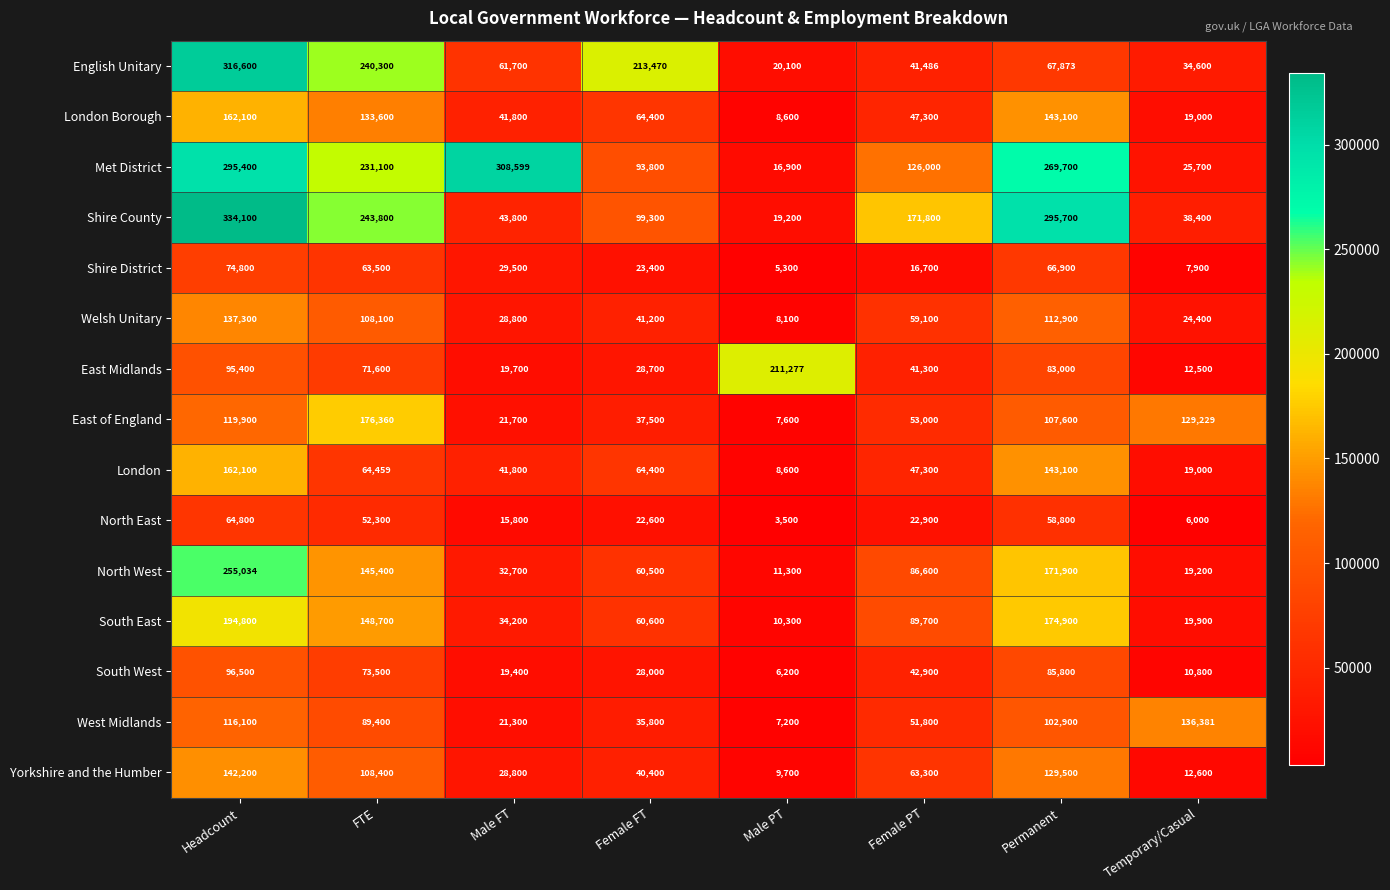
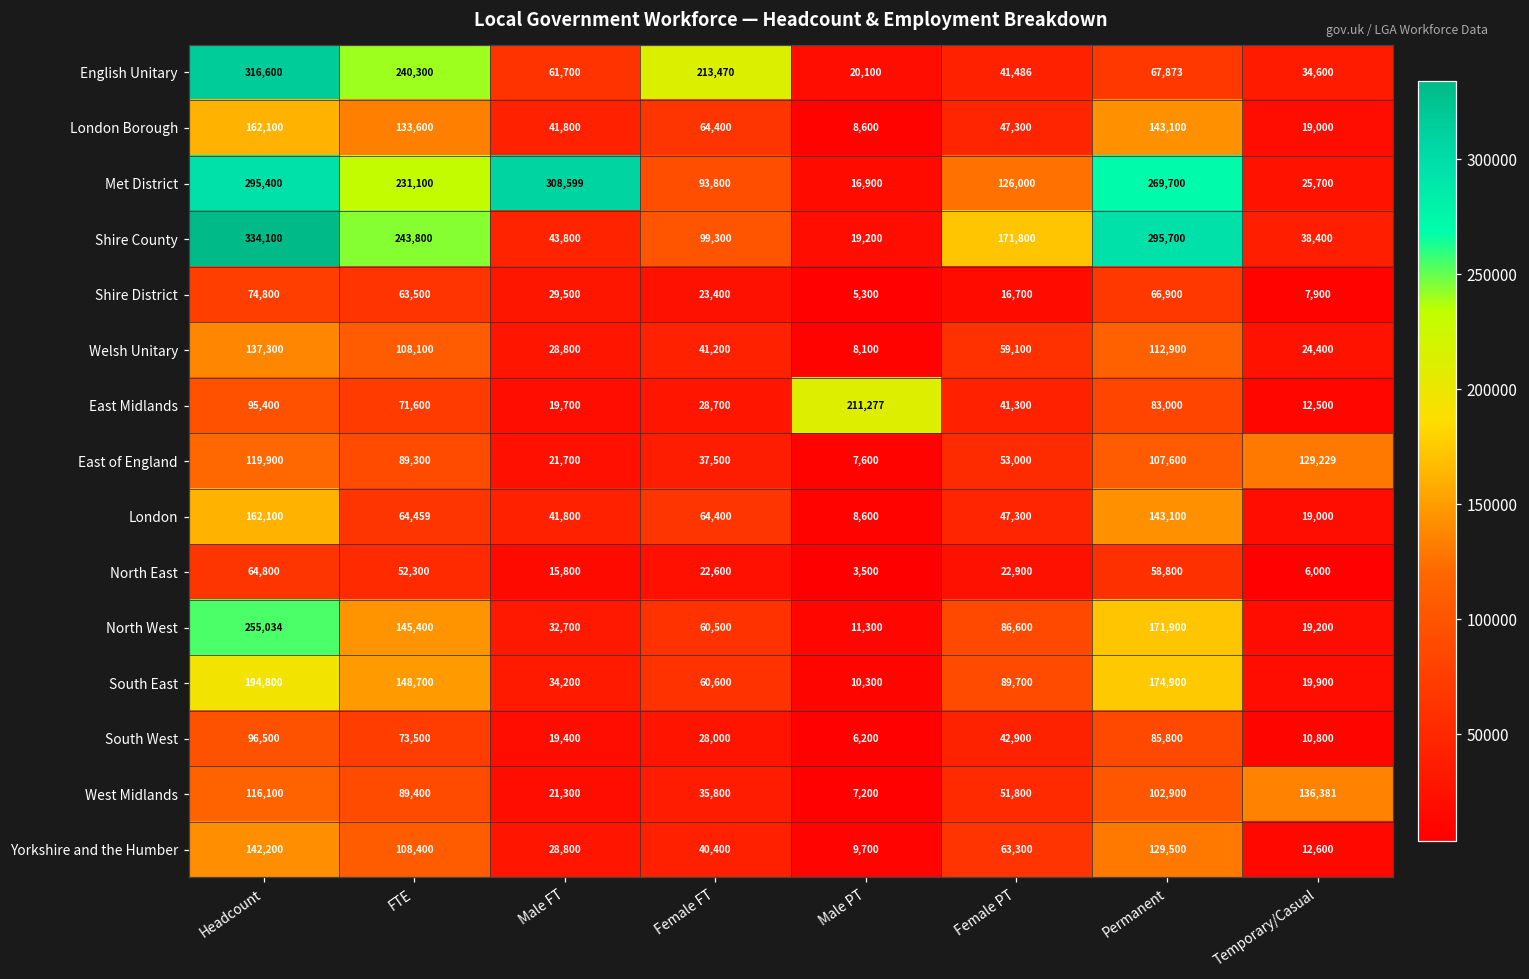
East of England, FTE: 176,360 -> 89,300
